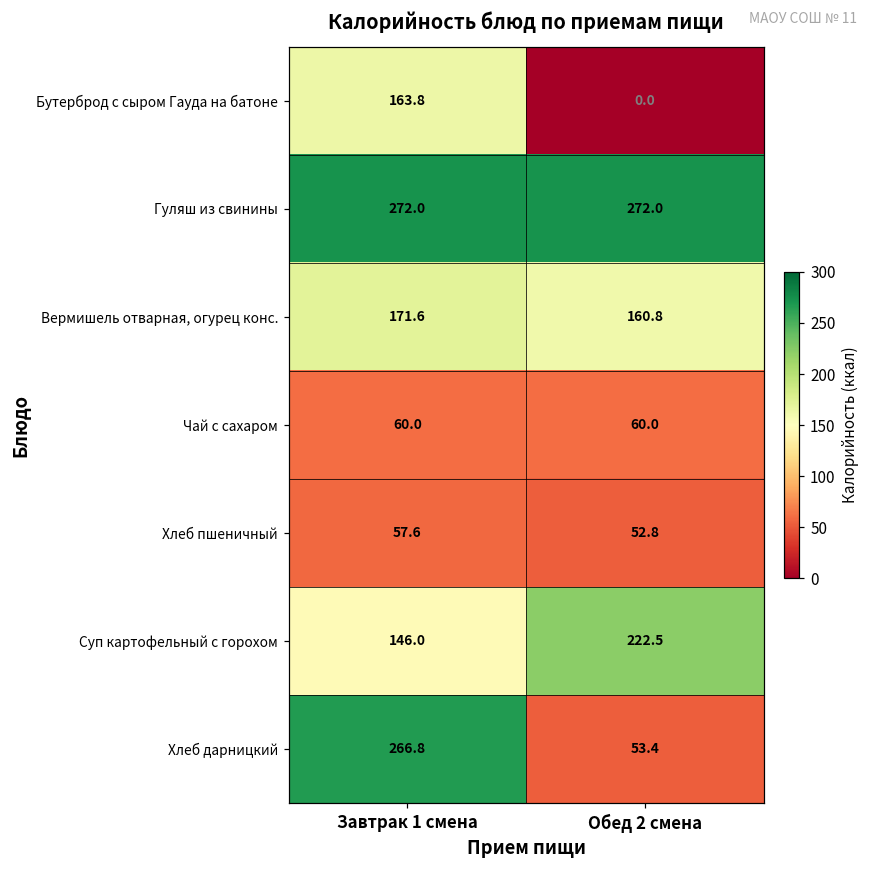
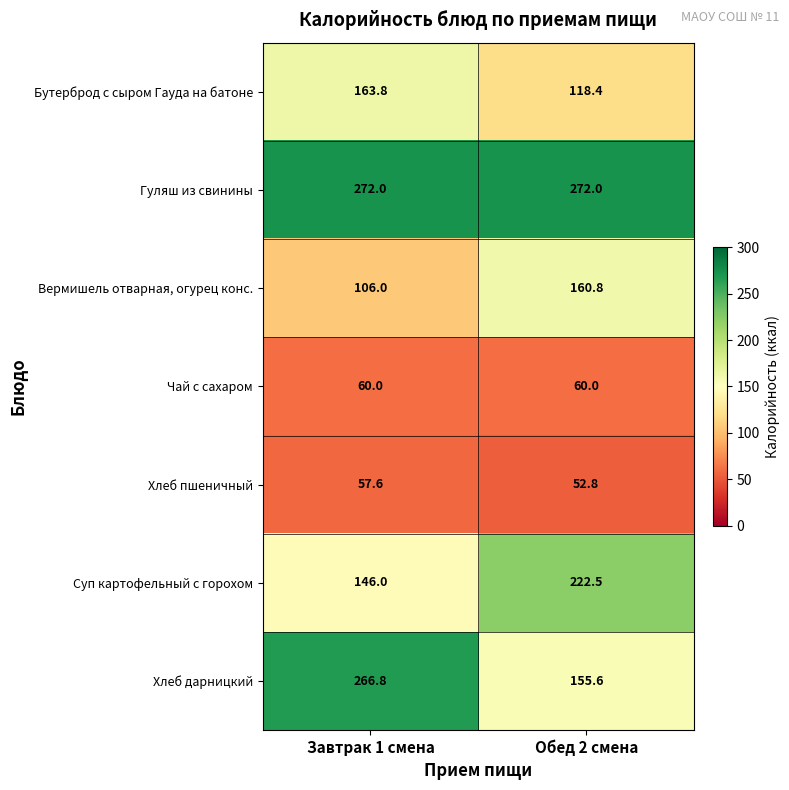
Бутерброд с сыром Гауда на батоне, Обед 2 смена: 0.0 -> 118.4
Вермишель отварная, огурец конс., Завтрак 1 смена: 171.6 -> 106.0
Хлеб дарницкий, Обед 2 смена: 53.4 -> 155.6
